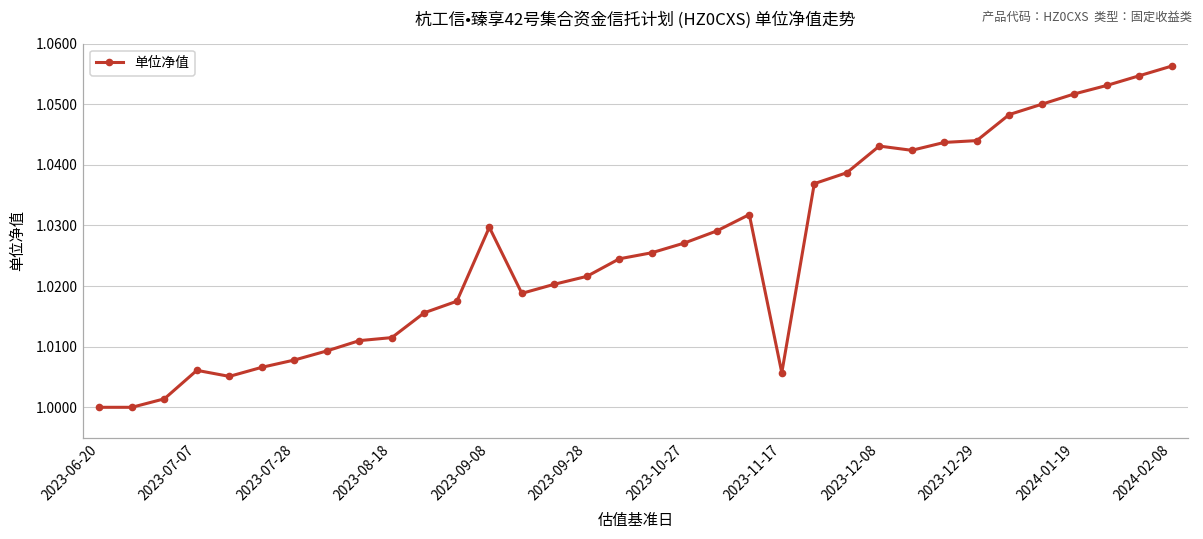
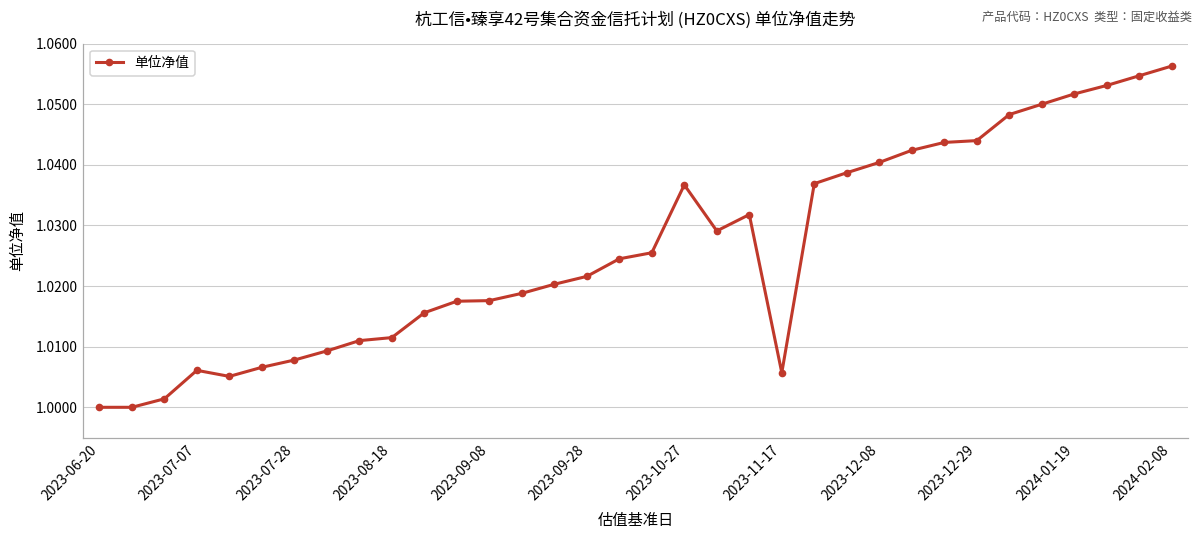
2023-09-08: 1.030 -> 1.018
2023-10-27: 1.027 -> 1.037
2023-12-08: 1.043 -> 1.040
